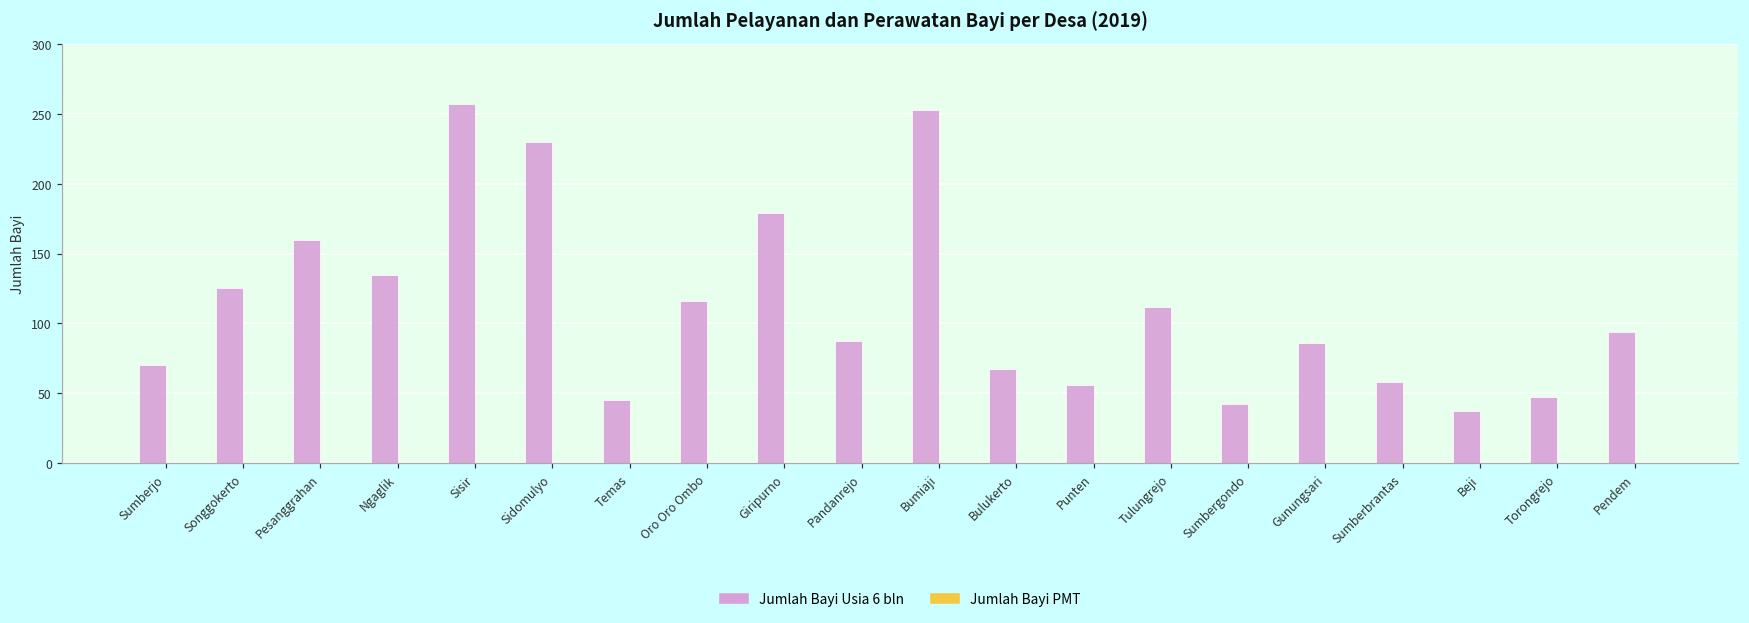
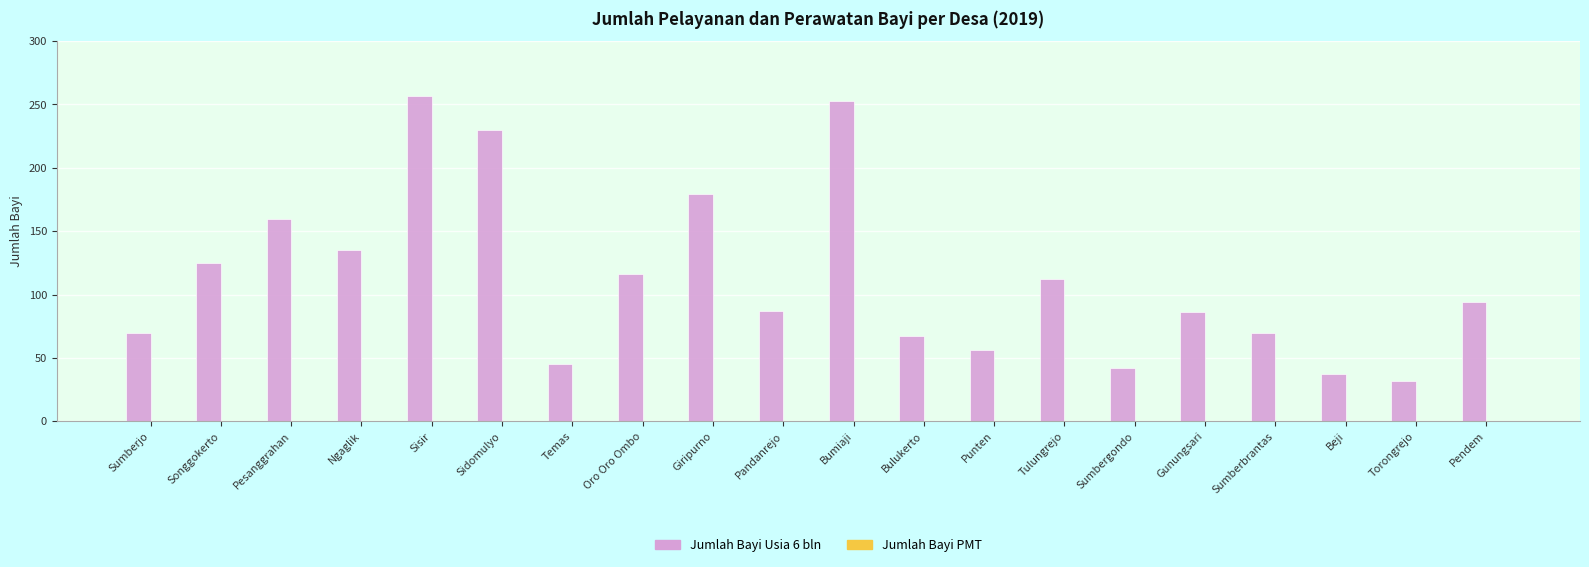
Jumlah Bayi Usia 6 bln, Sumberbrantas: 58 -> 70
Jumlah Bayi Usia 6 bln, Torongrejo: 47 -> 32
